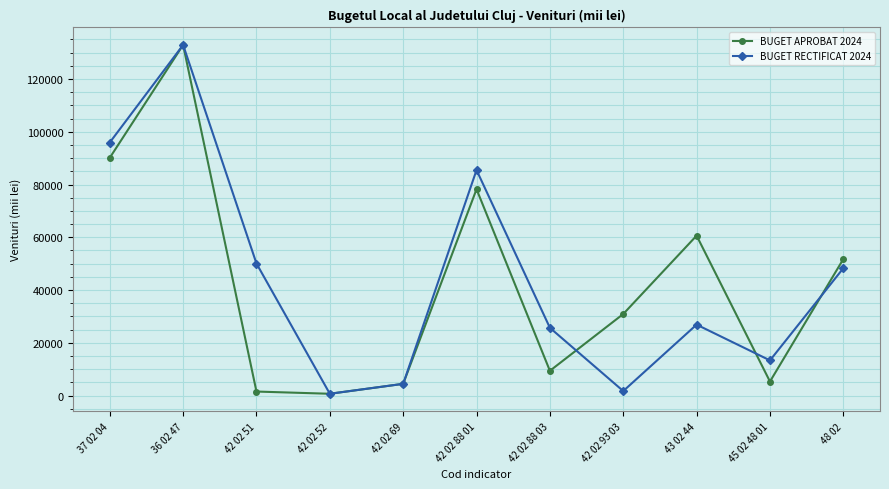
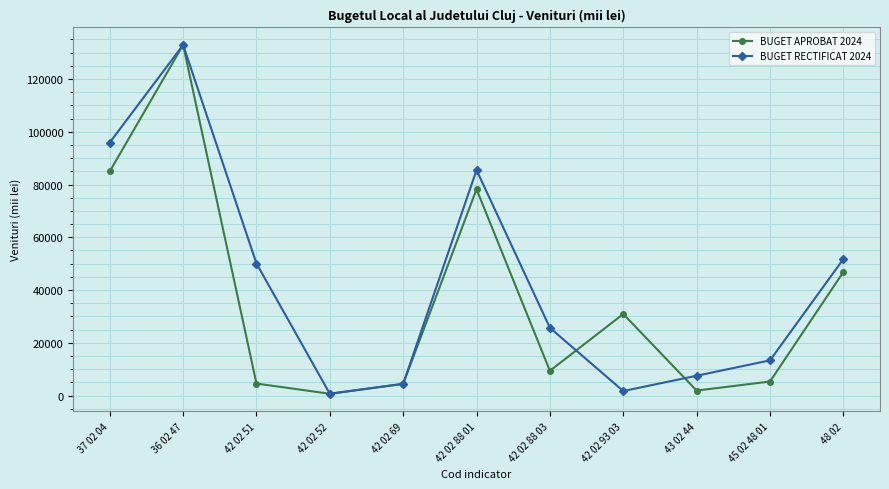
BUGET APROBAT 2024, 37 02 04: 90000 -> 85000
BUGET APROBAT 2024, 42 02 51: 2000 -> 5000
BUGET APROBAT 2024, 43 02 44: 61000 -> 2000
BUGET RECTIFICAT 2024, 43 02 44: 27000 -> 8000
BUGET APROBAT 2024, 48 02: 52000 -> 47000
BUGET RECTIFICAT 2024, 48 02: 48000 -> 52000
